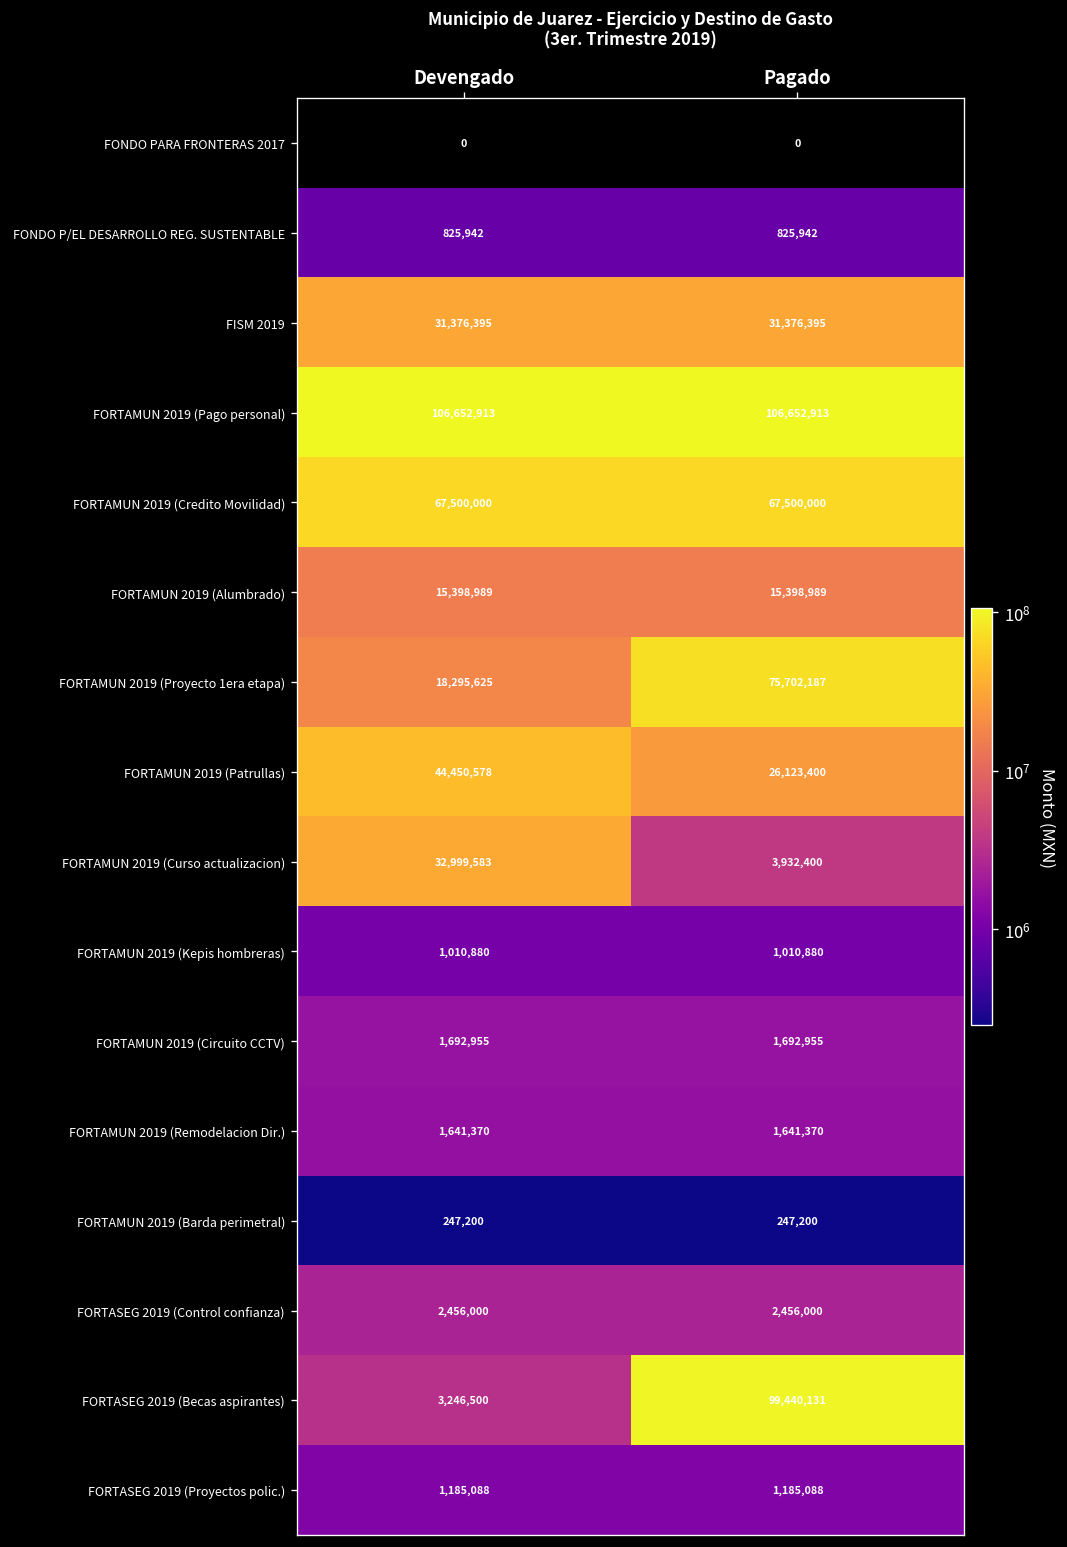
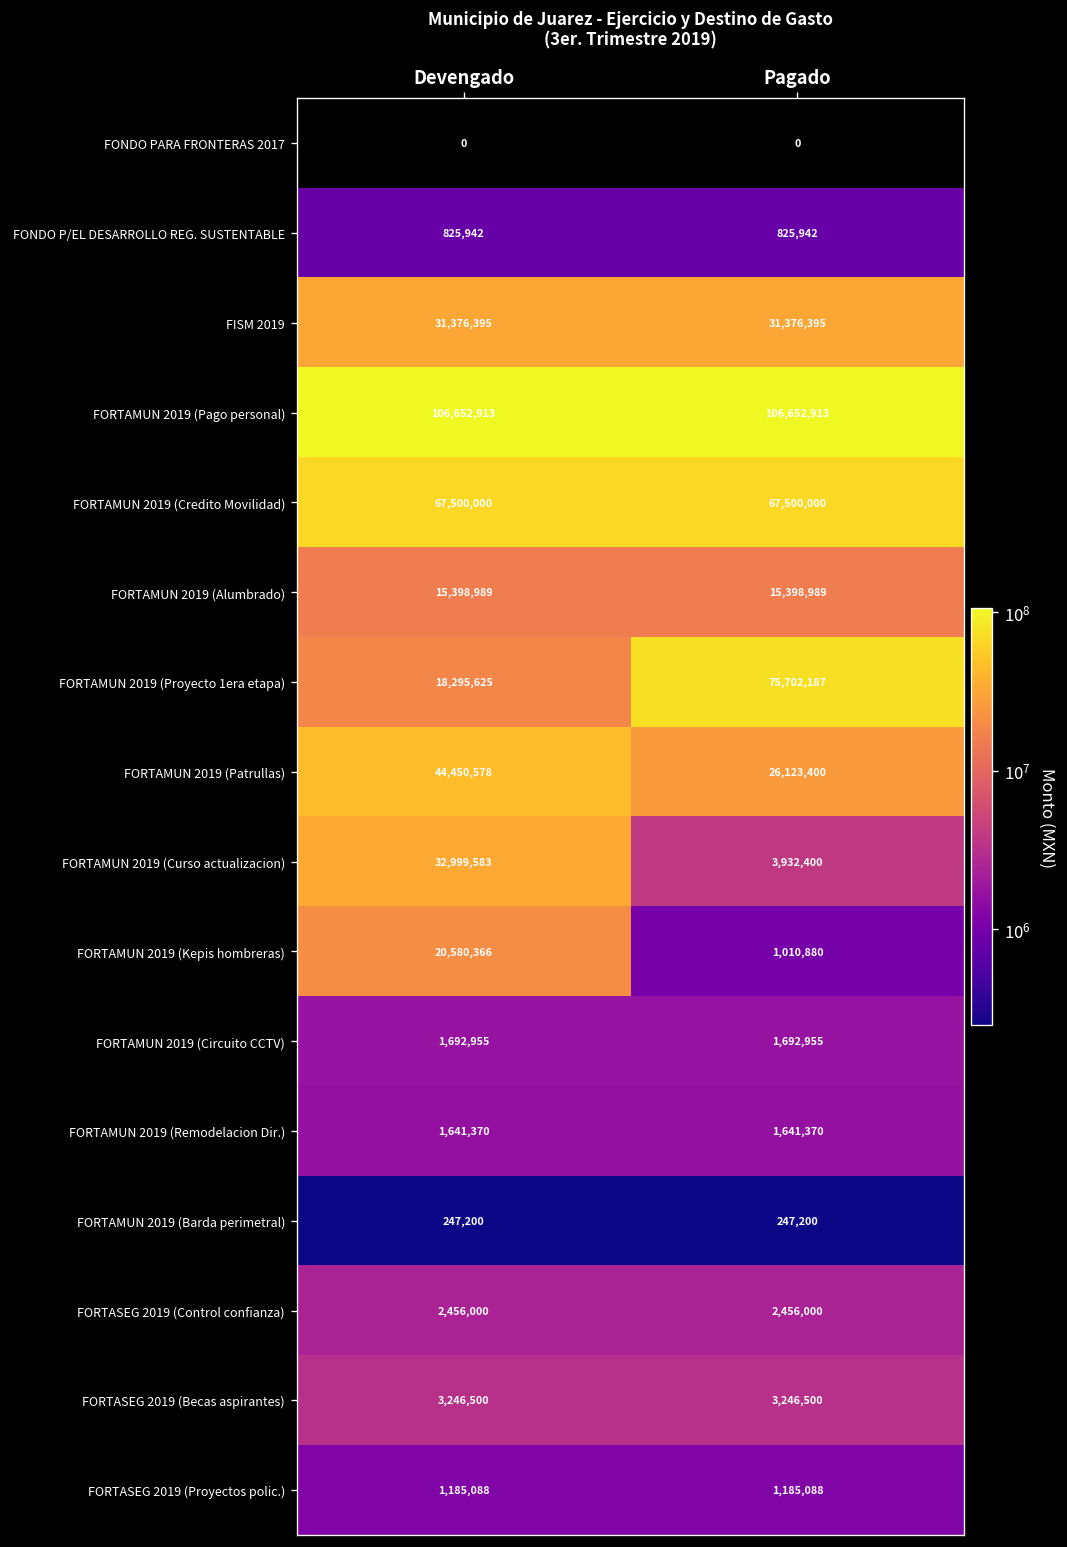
FORTAMUN 2019 (Kepis hombreras), Devengado: 1,010,880 -> 20,580,366
FORTASEG 2019 (Becas aspirantes), Pagado: 99,440,131 -> 3,246,500
